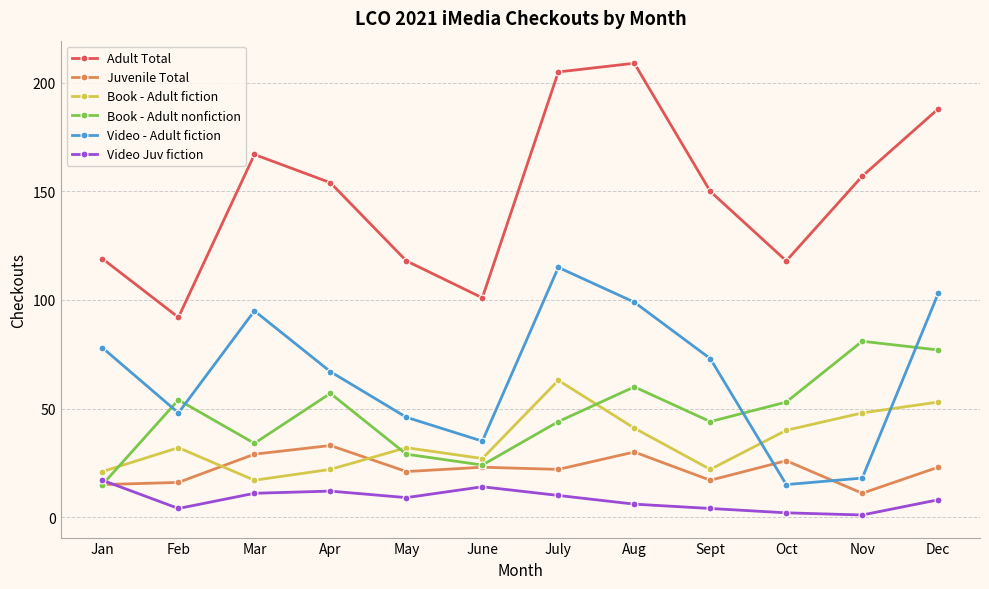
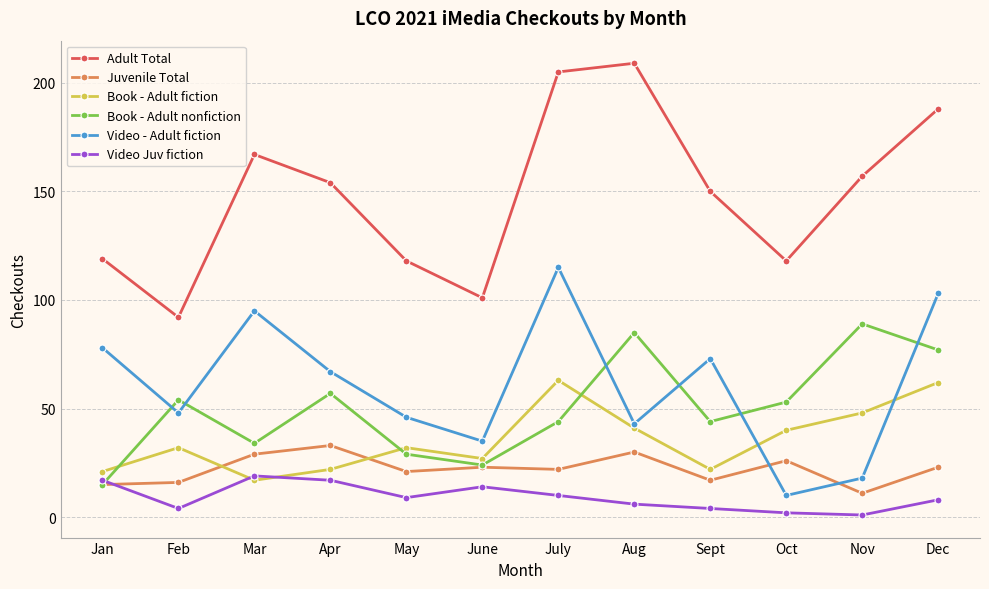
Video Juv fiction, Mar: 11 -> 19
Video Juv fiction, Apr: 12 -> 17
Book - Adult nonfiction, Aug: 60 -> 85
Video - Adult fiction, Aug: 99 -> 43
Video - Adult fiction, Oct: 15 -> 10
Book - Adult nonfiction, Nov: 81 -> 89
Book - Adult fiction, Dec: 53 -> 62
